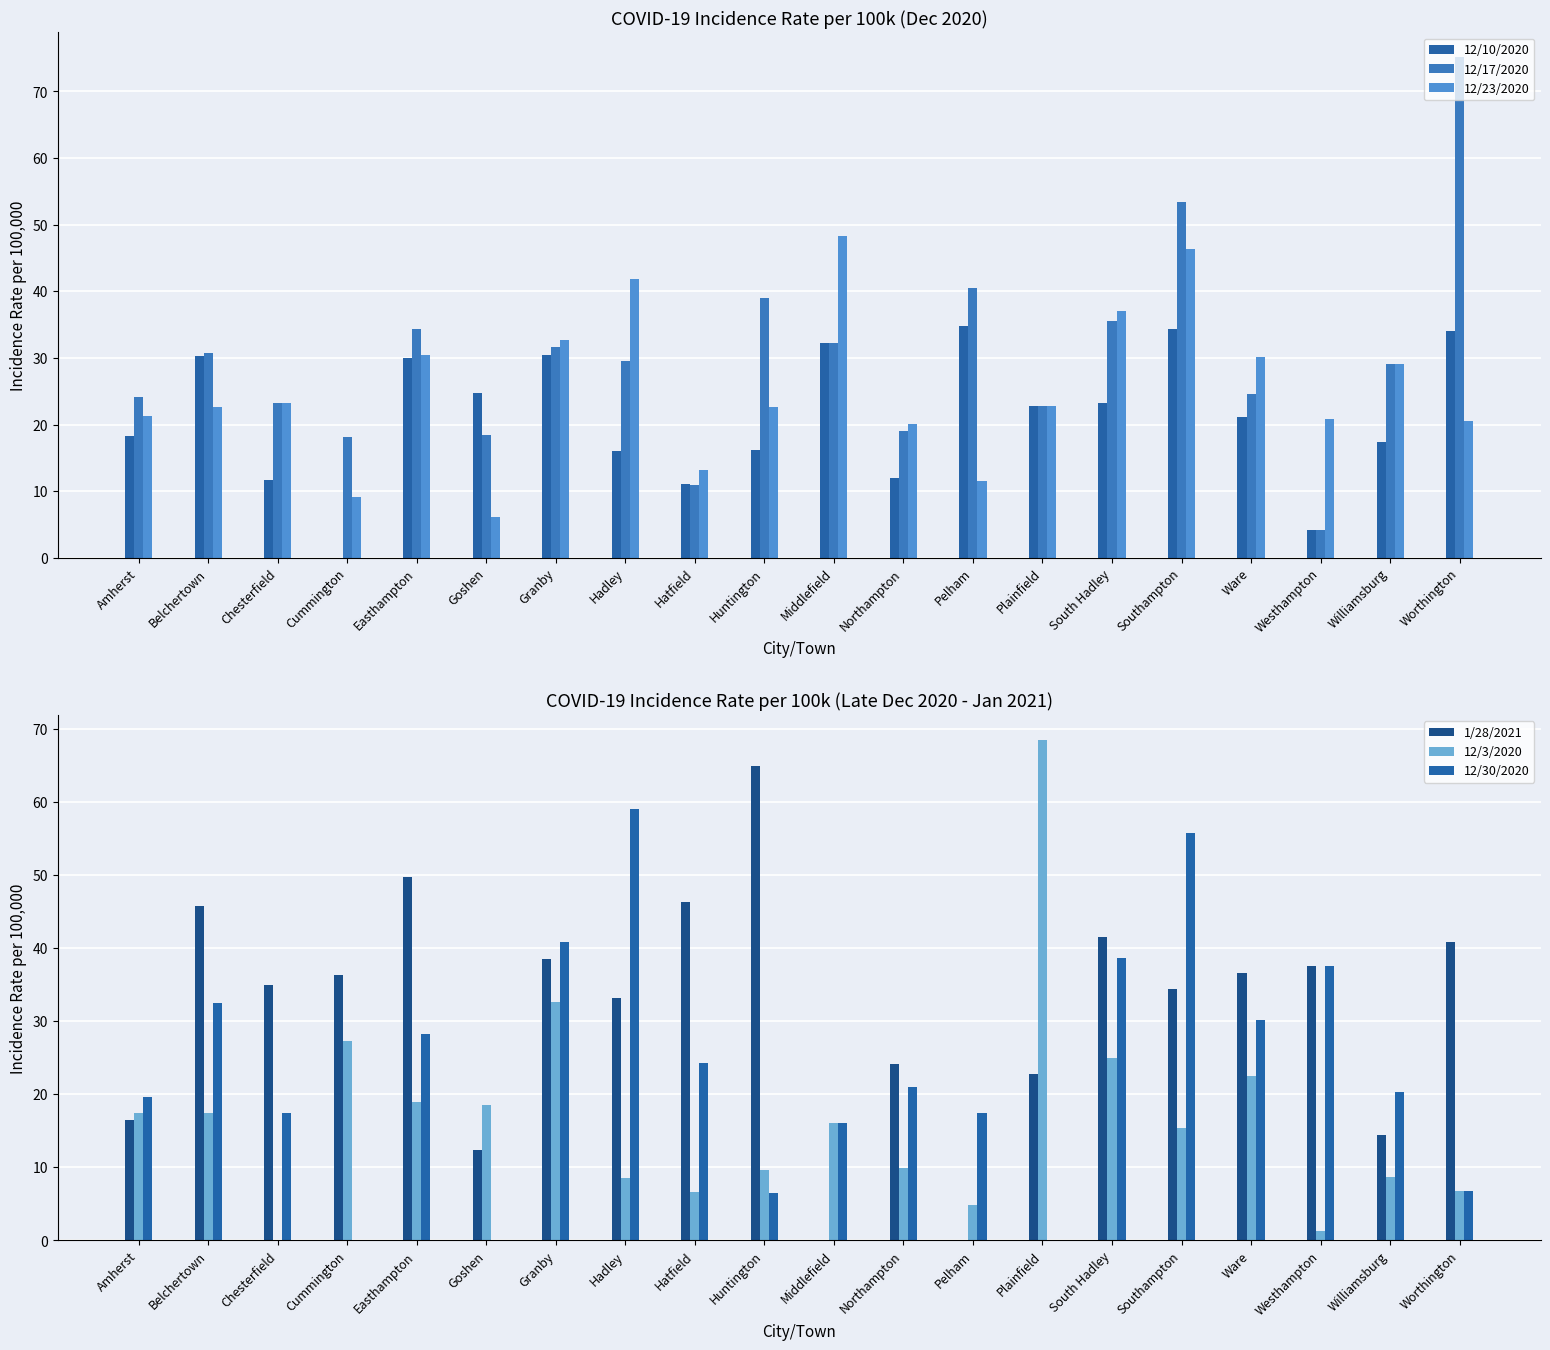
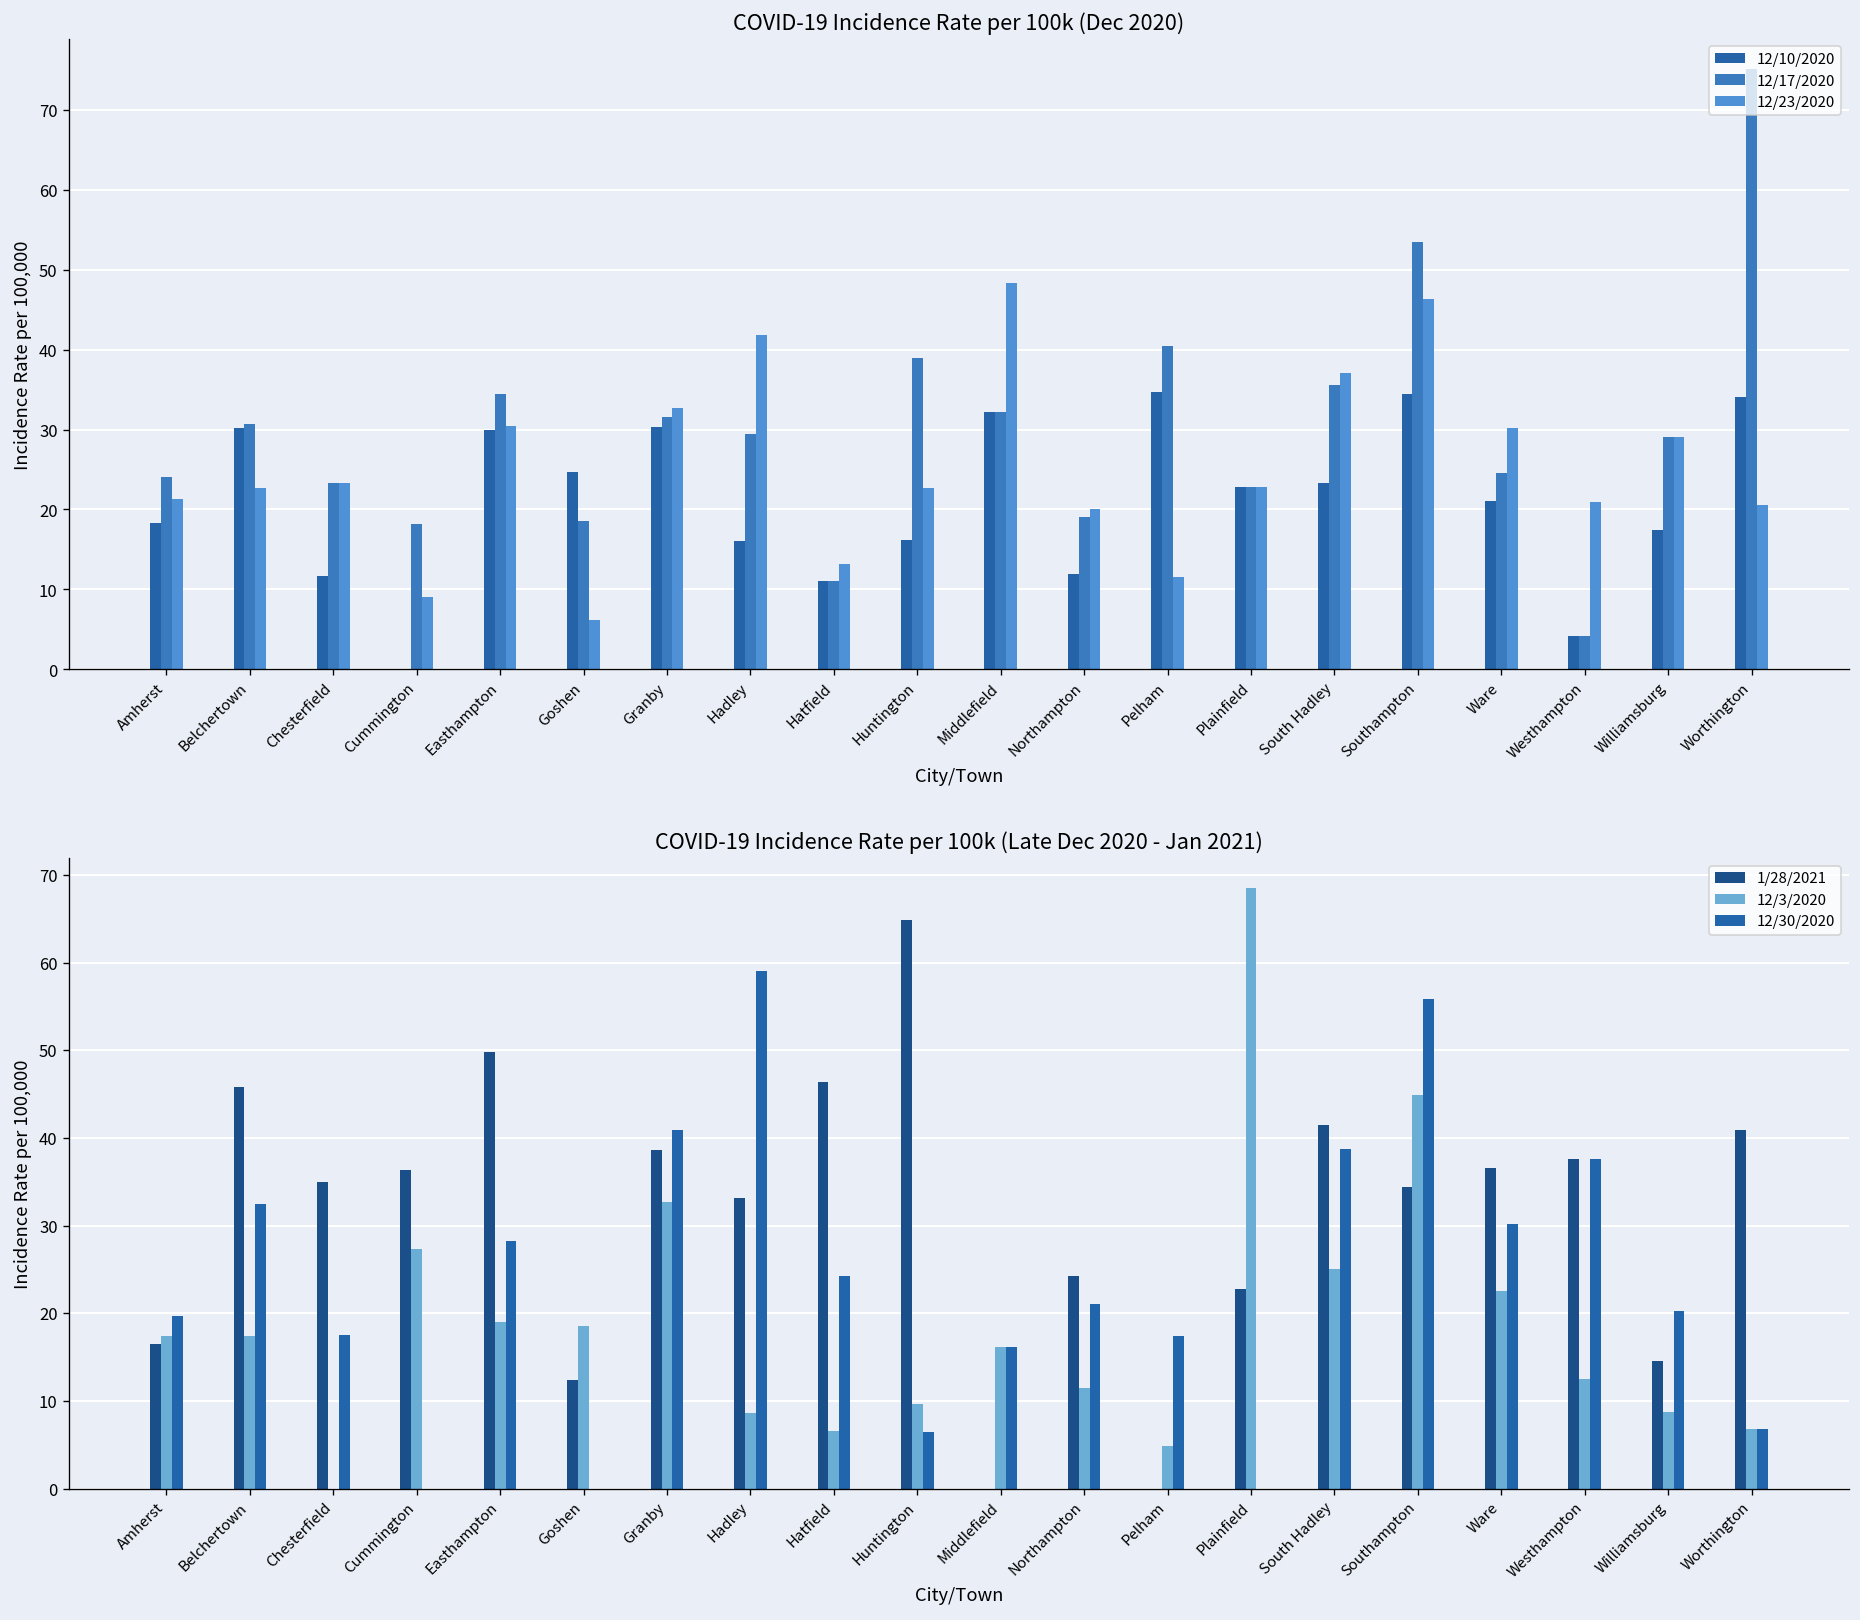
COVID-19 Incidence Rate per 100k (Late Dec 2020 - Jan 2021), 12/3/2020, Northampton: 10 -> 12
COVID-19 Incidence Rate per 100k (Late Dec 2020 - Jan 2021), 12/3/2020, Southampton: 15 -> 45
COVID-19 Incidence Rate per 100k (Late Dec 2020 - Jan 2021), 12/3/2020, Westhampton: 1 -> 13
